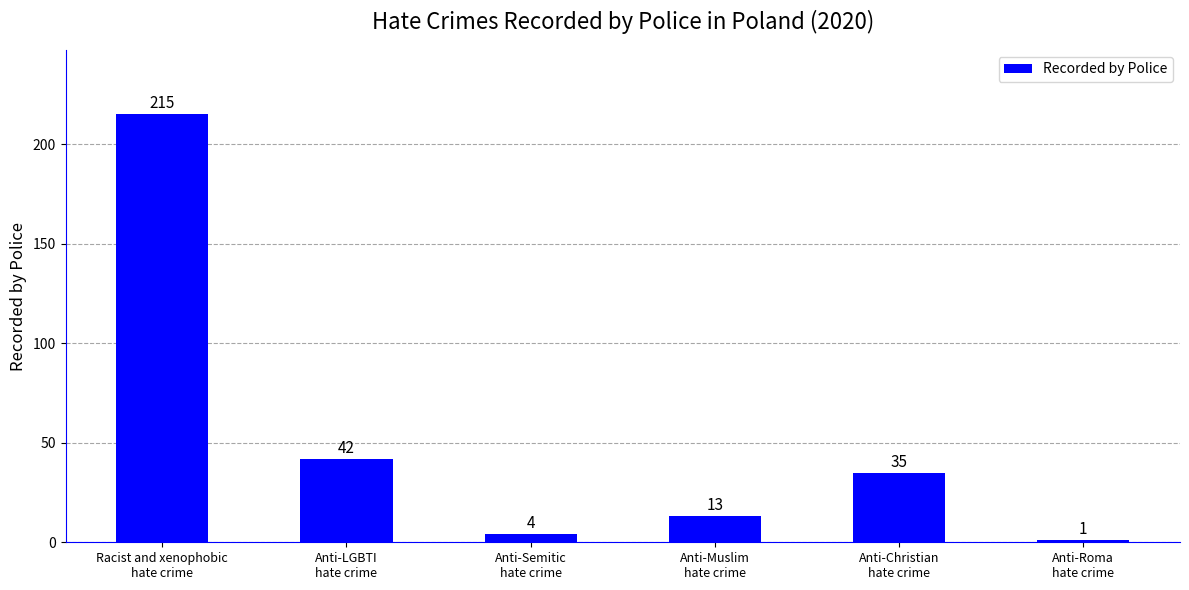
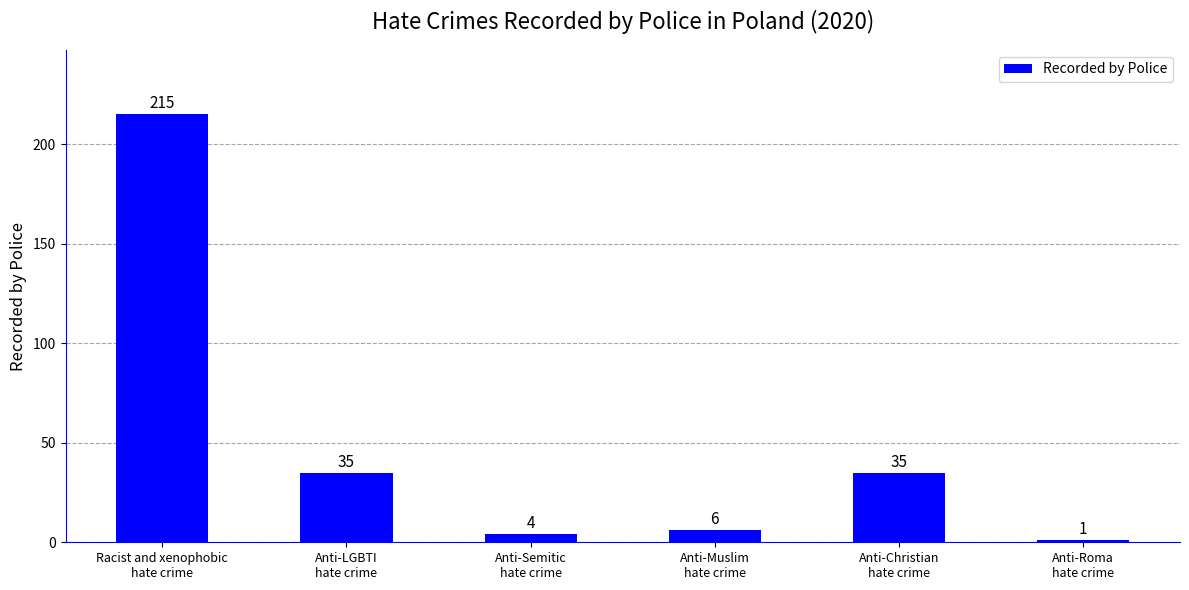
Anti-LGBTI hate crime: 42 -> 35
Anti-Muslim hate crime: 13 -> 6
